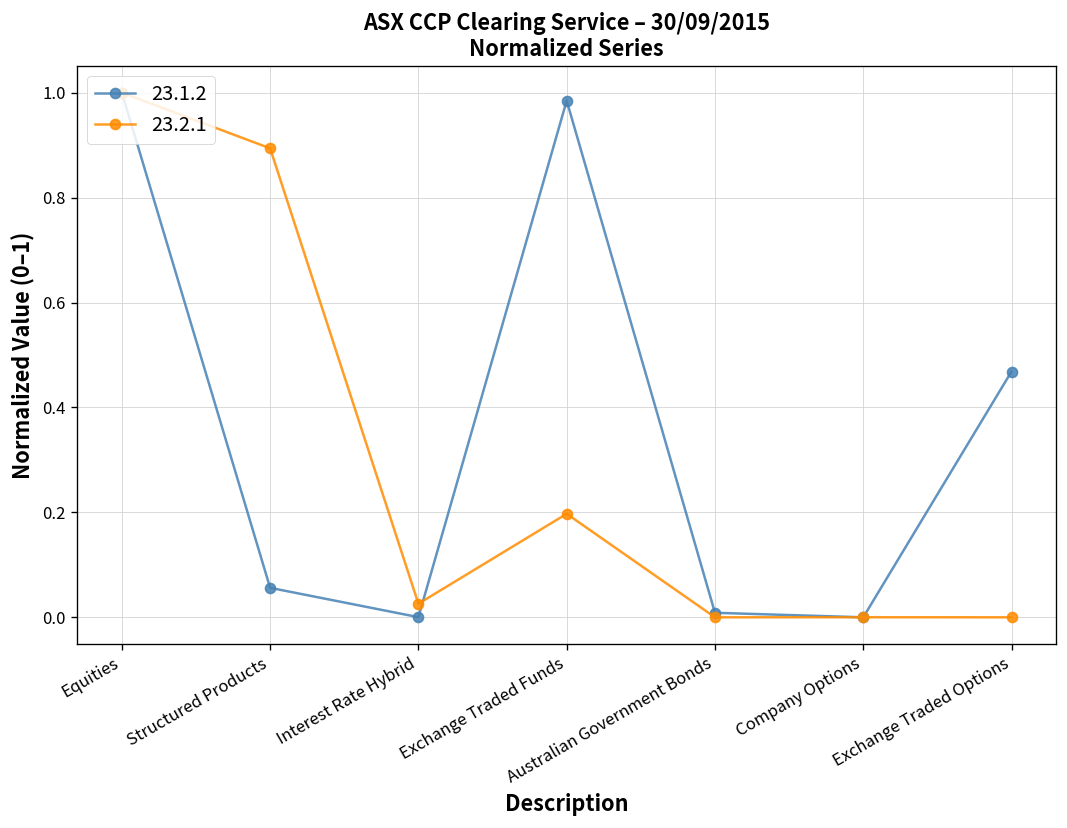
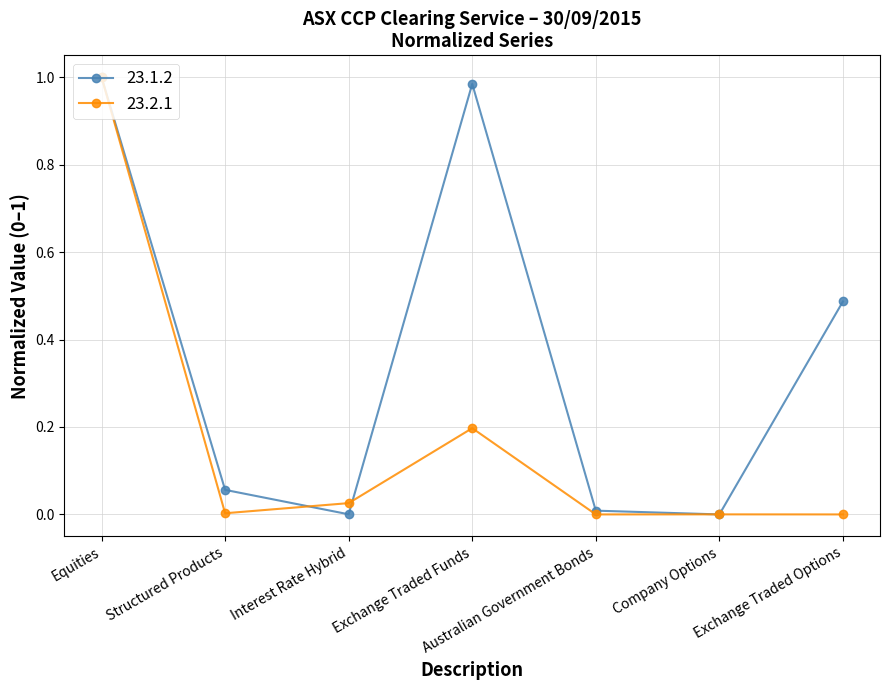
23.2.1, Structured Products: 0.89 -> 0.00
23.1.2, Exchange Traded Options: 0.47 -> 0.49
